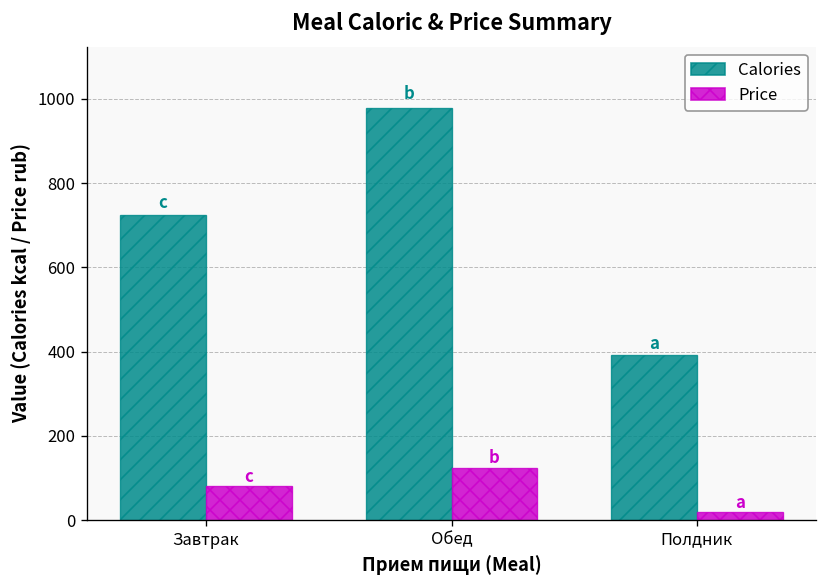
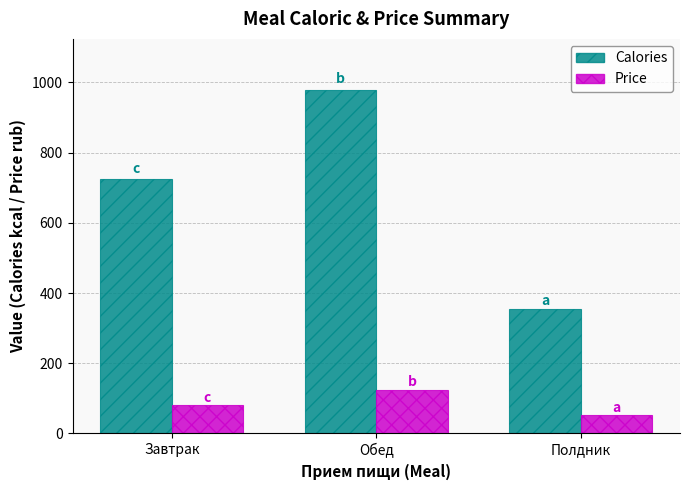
Calories, Полдник: 390 -> 350
Price, Полдник: 20 -> 50
